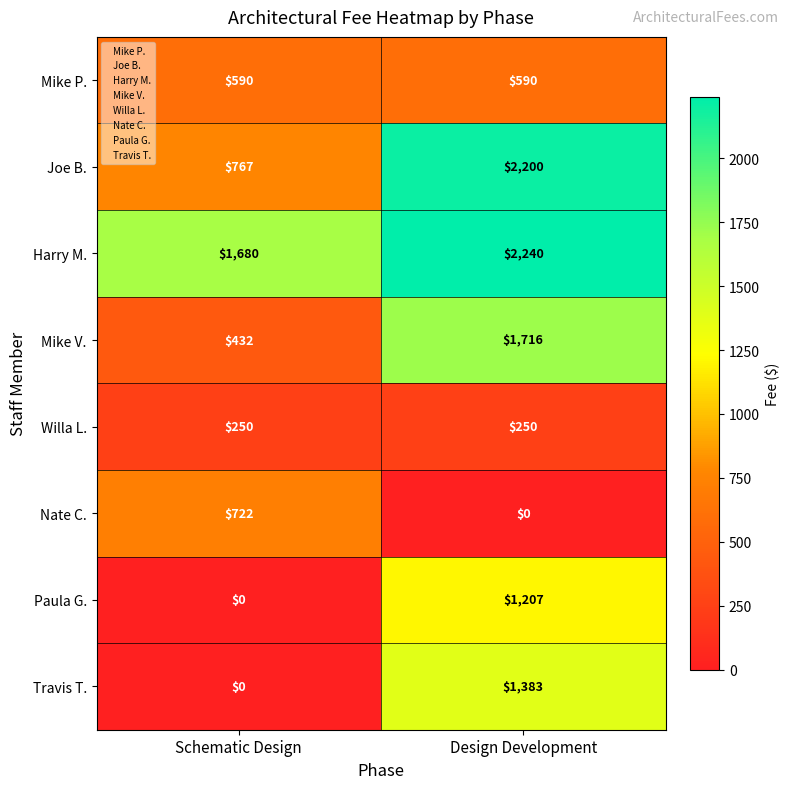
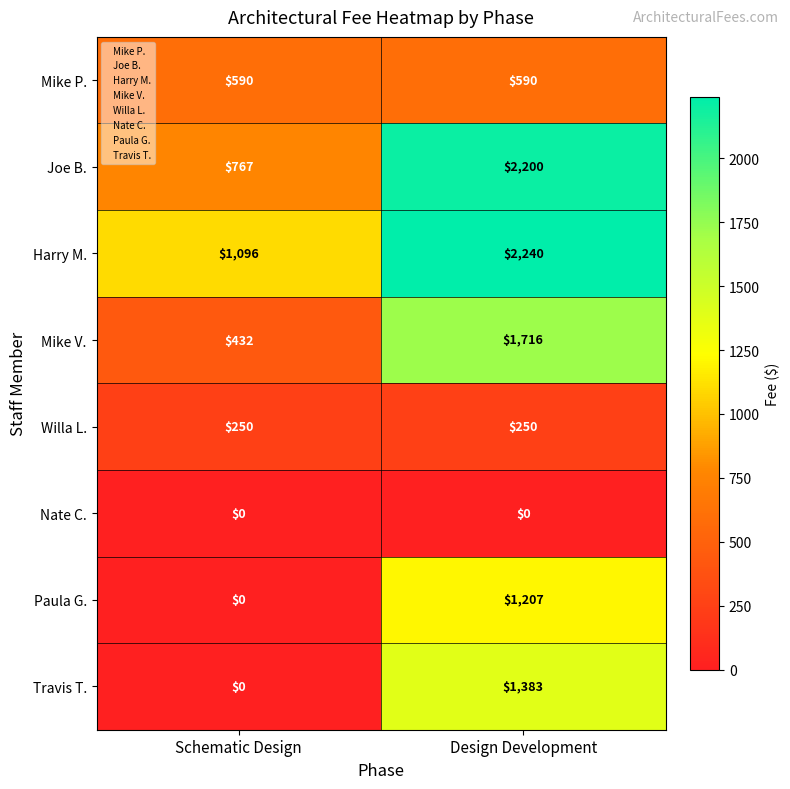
Harry M., Schematic Design: $1,680 -> $1,096
Nate C., Schematic Design: $722 -> $0
